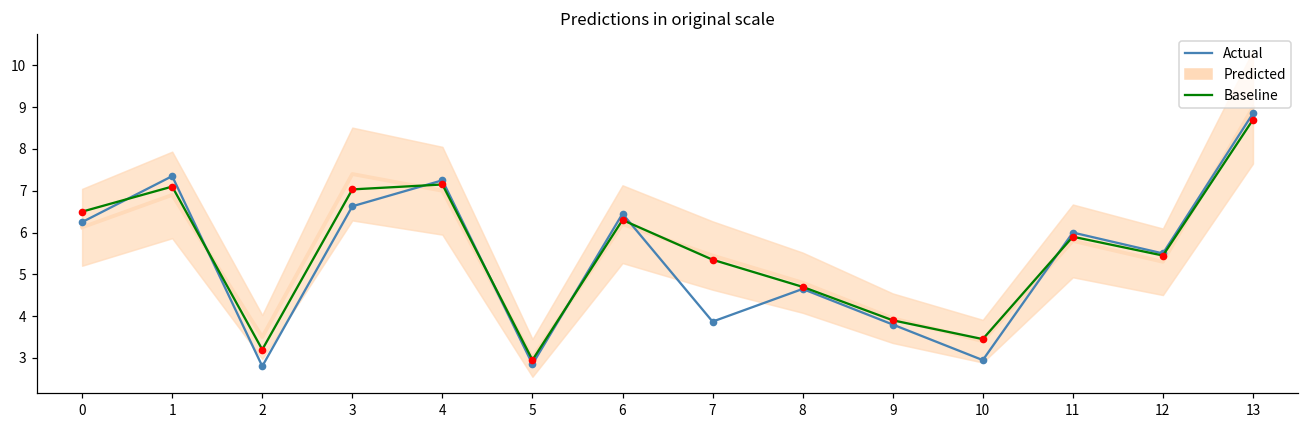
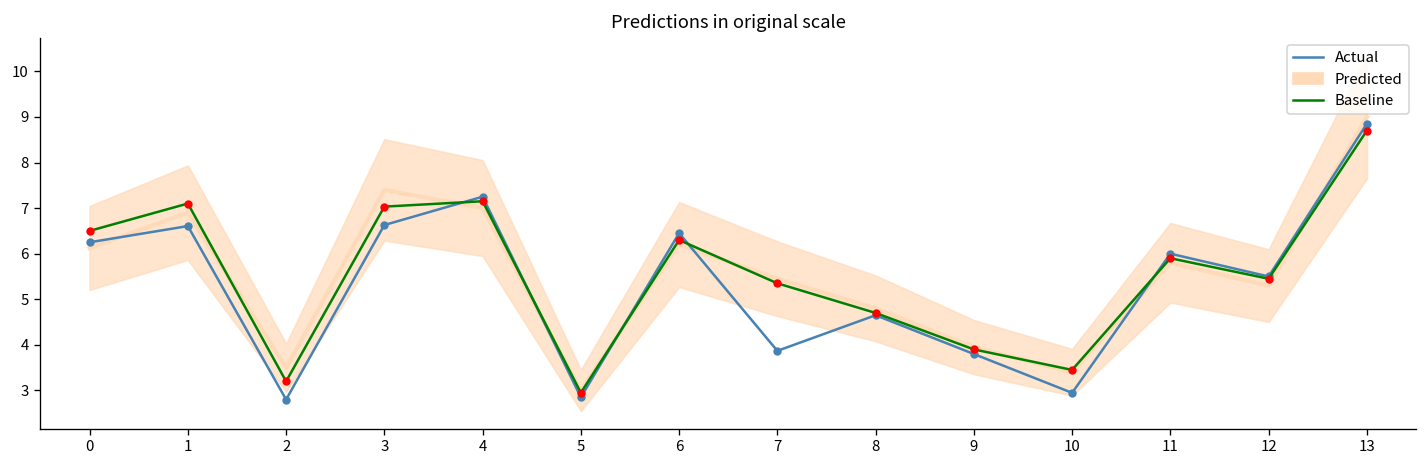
Actual, 1: 7.4 -> 6.6
